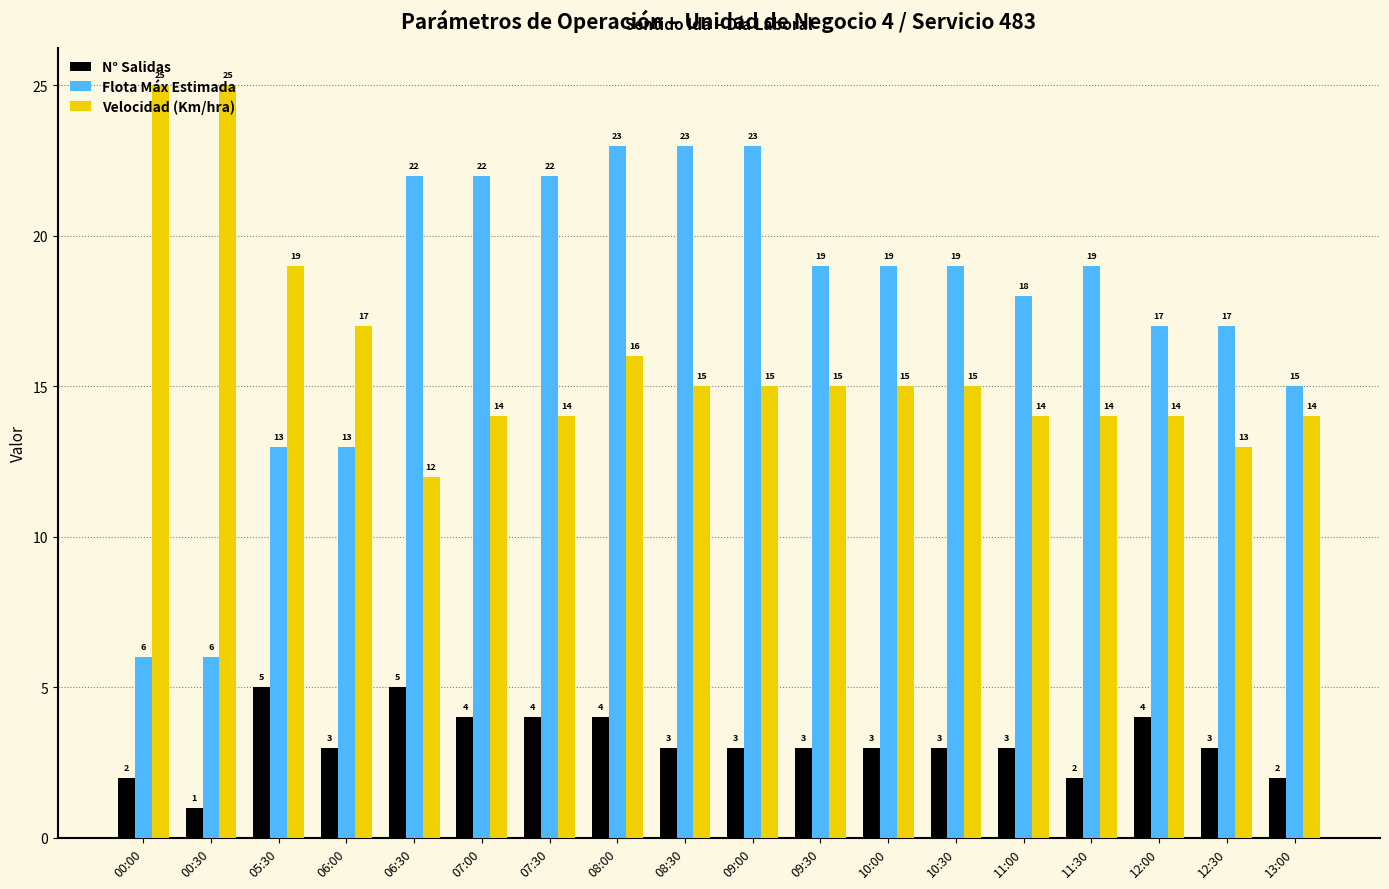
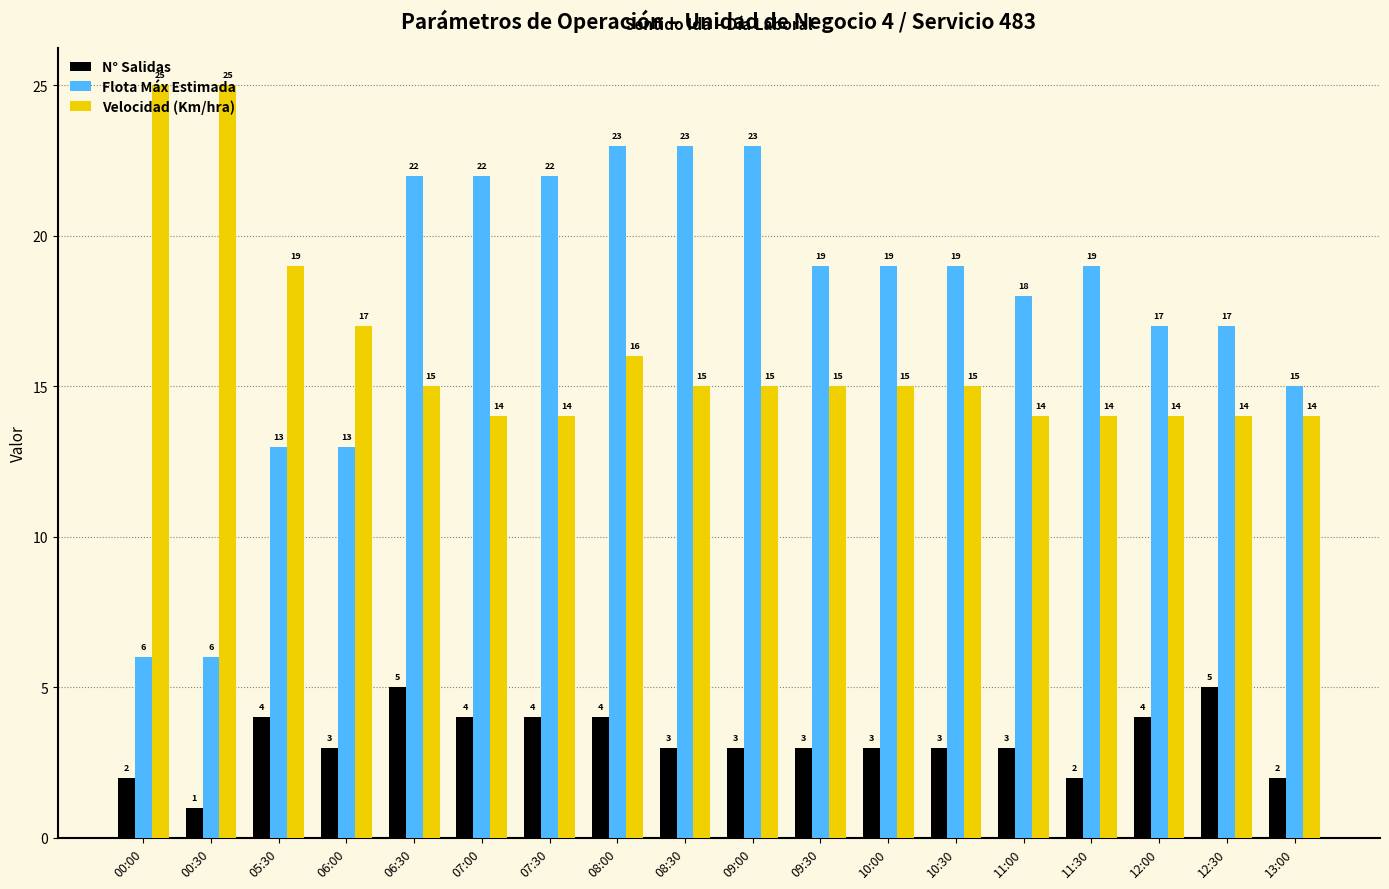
N° Salidas, 05:30: 5 -> 4
Velocidad (Km/hra), 06:30: 12 -> 15
N° Salidas, 12:30: 3 -> 5
Velocidad (Km/hra), 12:30: 13 -> 14
